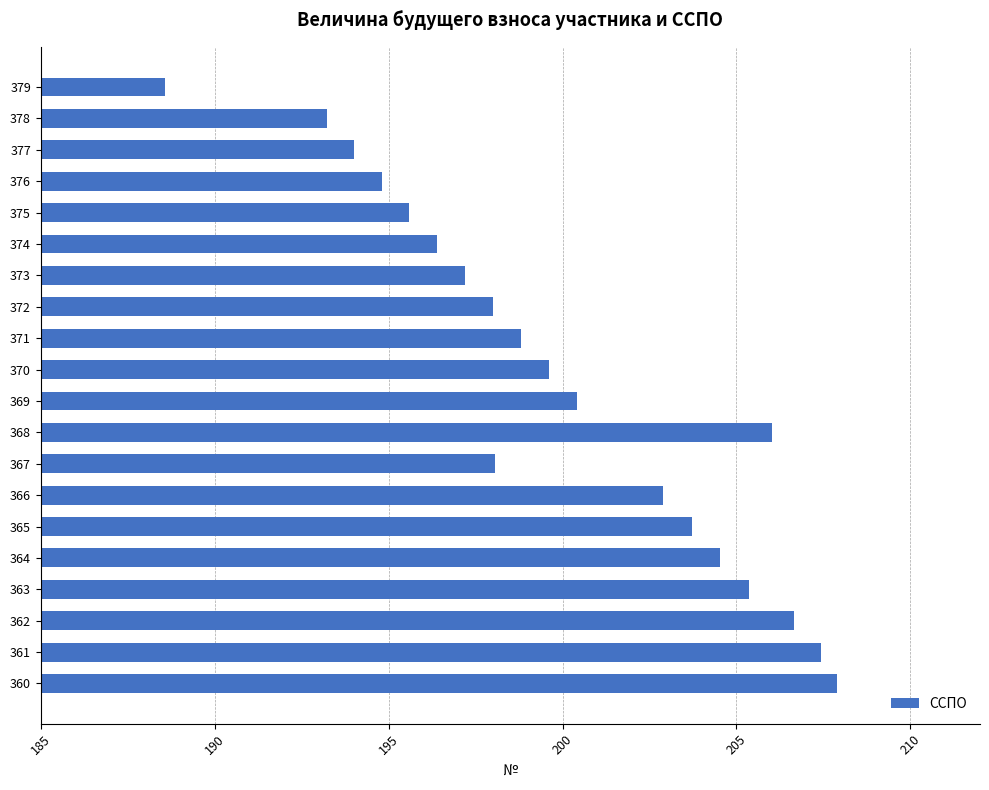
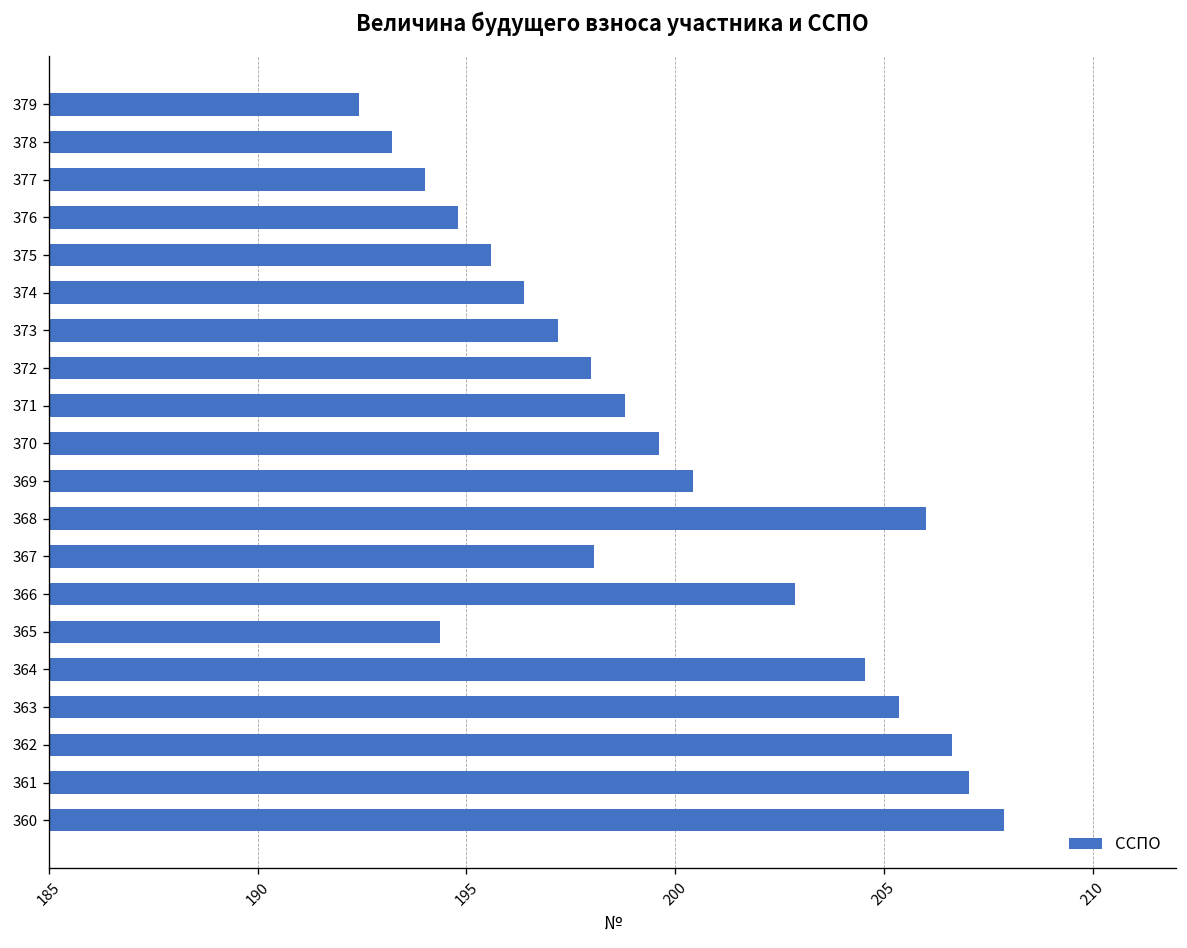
379: 188.6 -> 192.4
365: 203.7 -> 194.4
361: 207.4 -> 207.1
